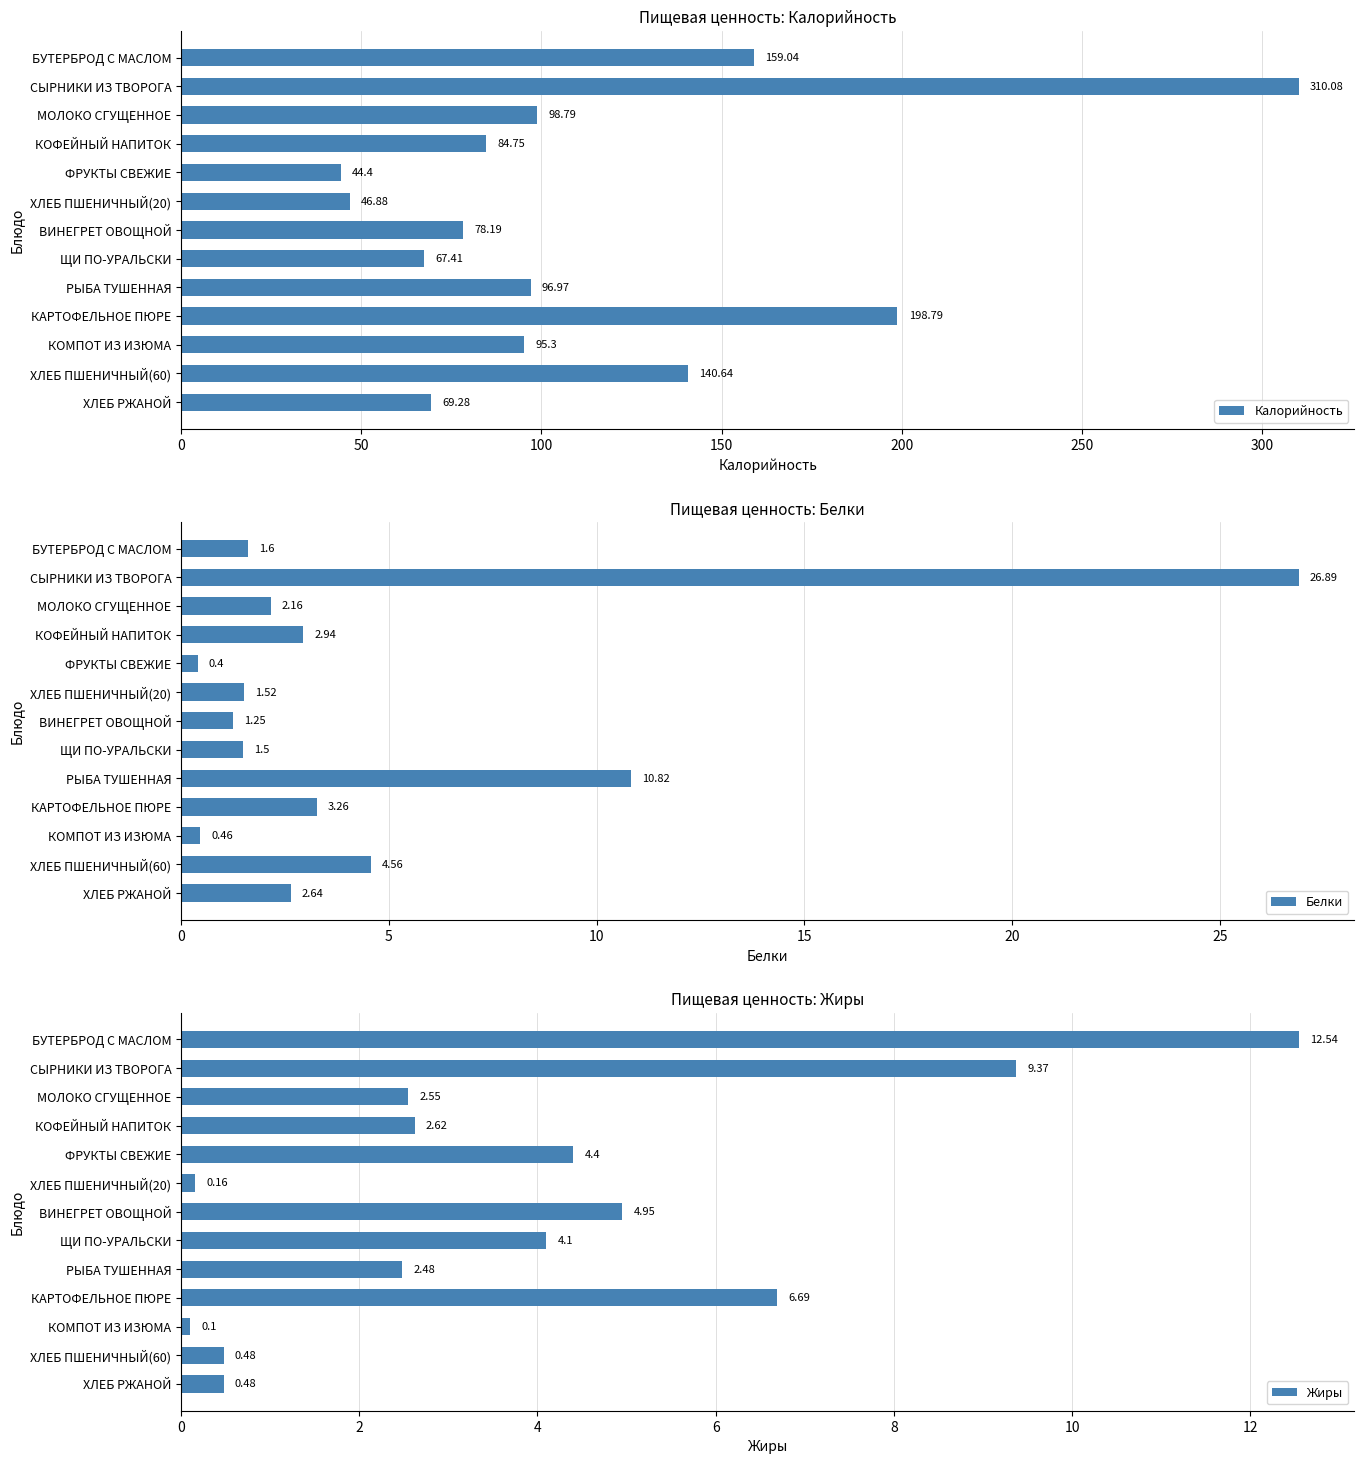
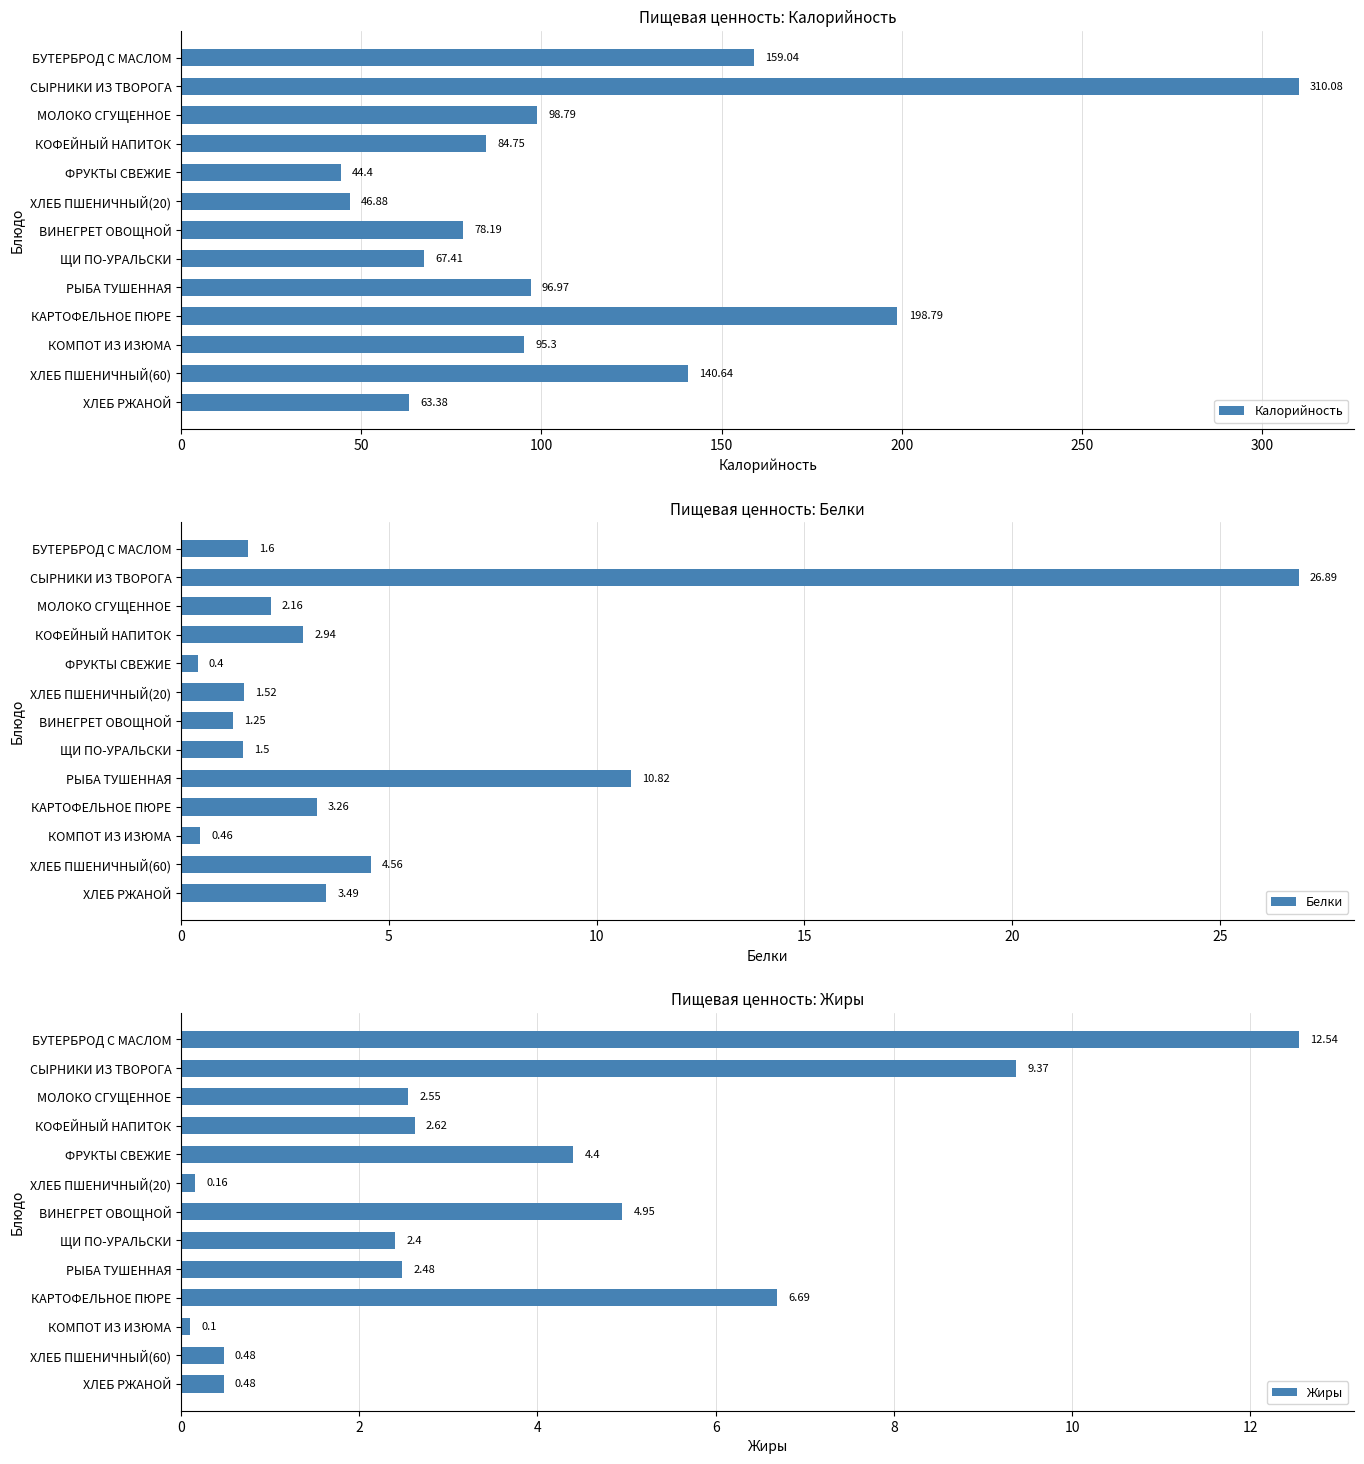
Пищевая ценность: Калорийность, ХЛЕБ РЖАНОЙ: 69.28 -> 63.38
Пищевая ценность: Белки, ХЛЕБ РЖАНОЙ: 2.64 -> 3.49
Пищевая ценность: Жиры, ЩИ ПО-УРАЛЬСКИ: 4.1 -> 2.4
